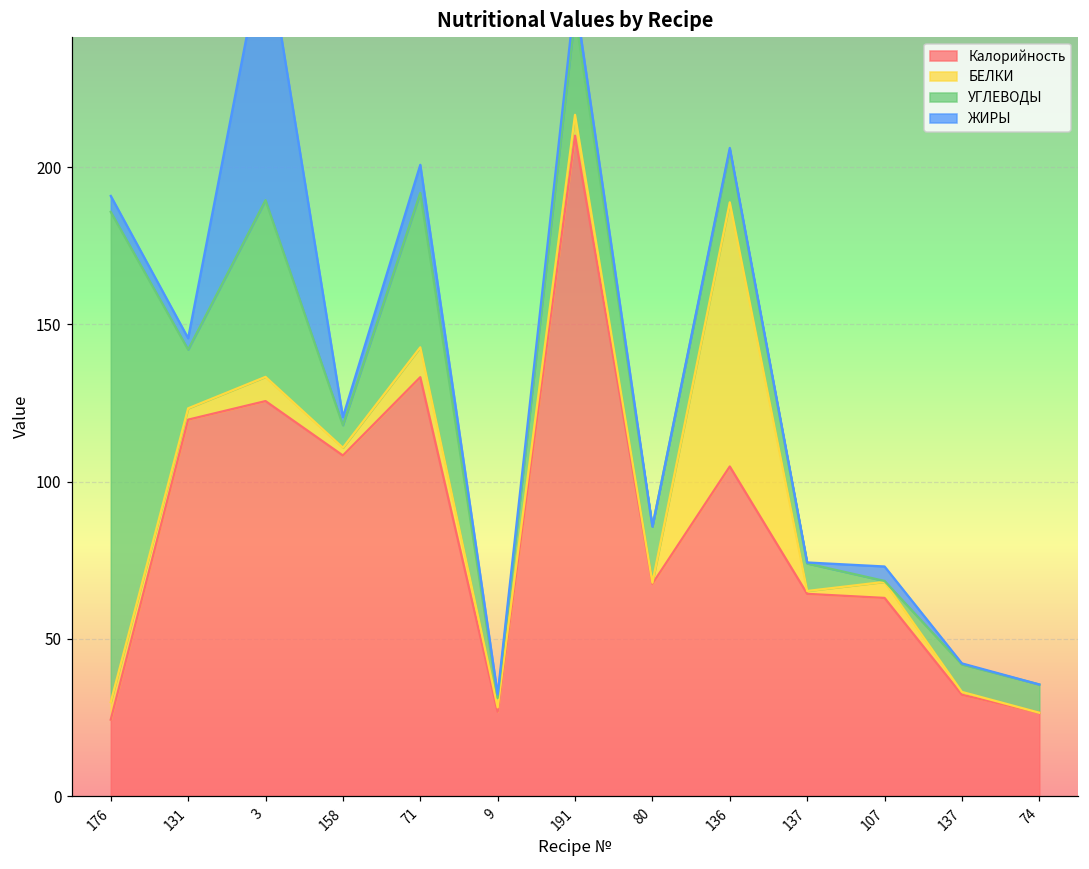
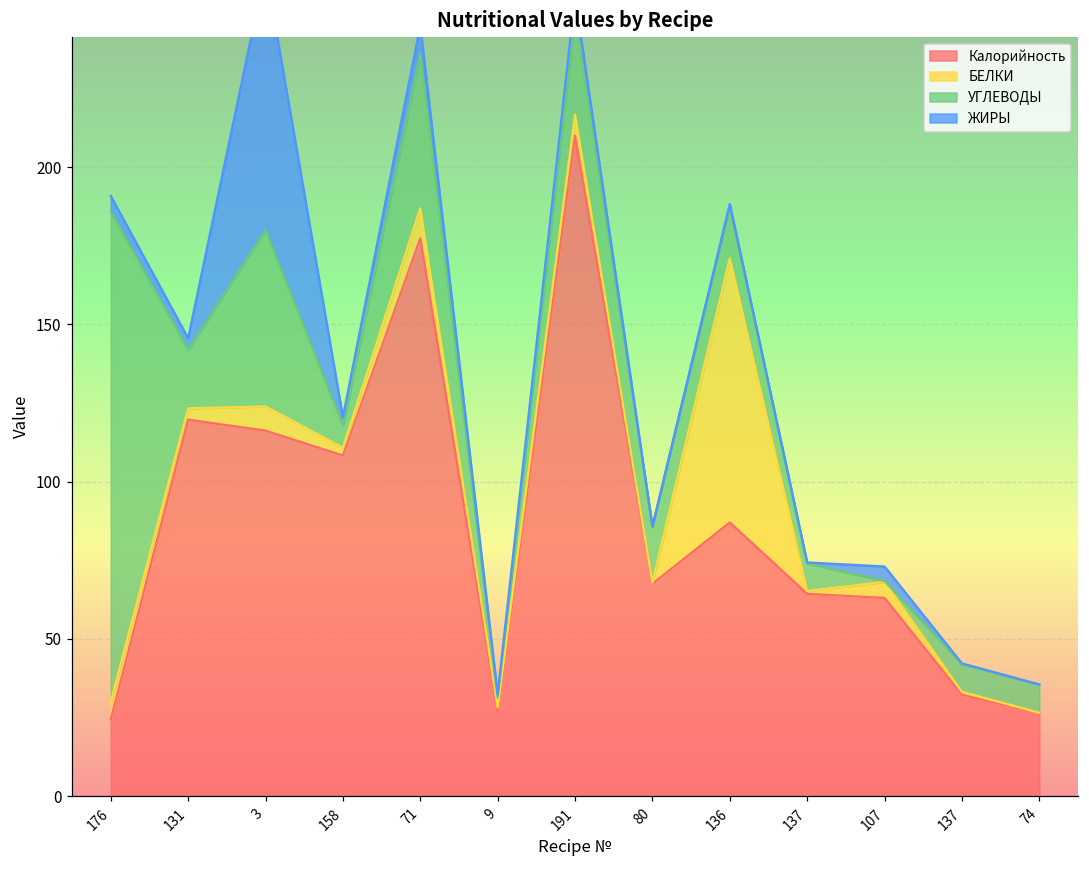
Калорийность, 3: 126 -> 116
Калорийность, 71: 133 -> 177
Калорийность, 136: 105 -> 87
